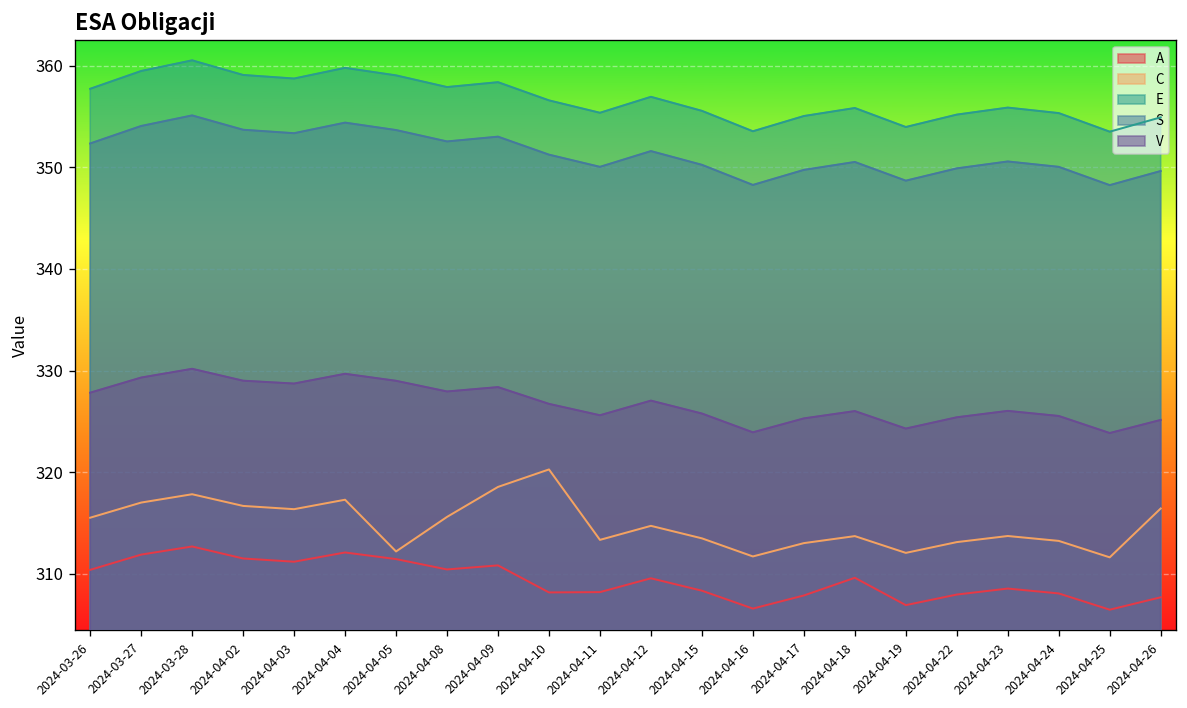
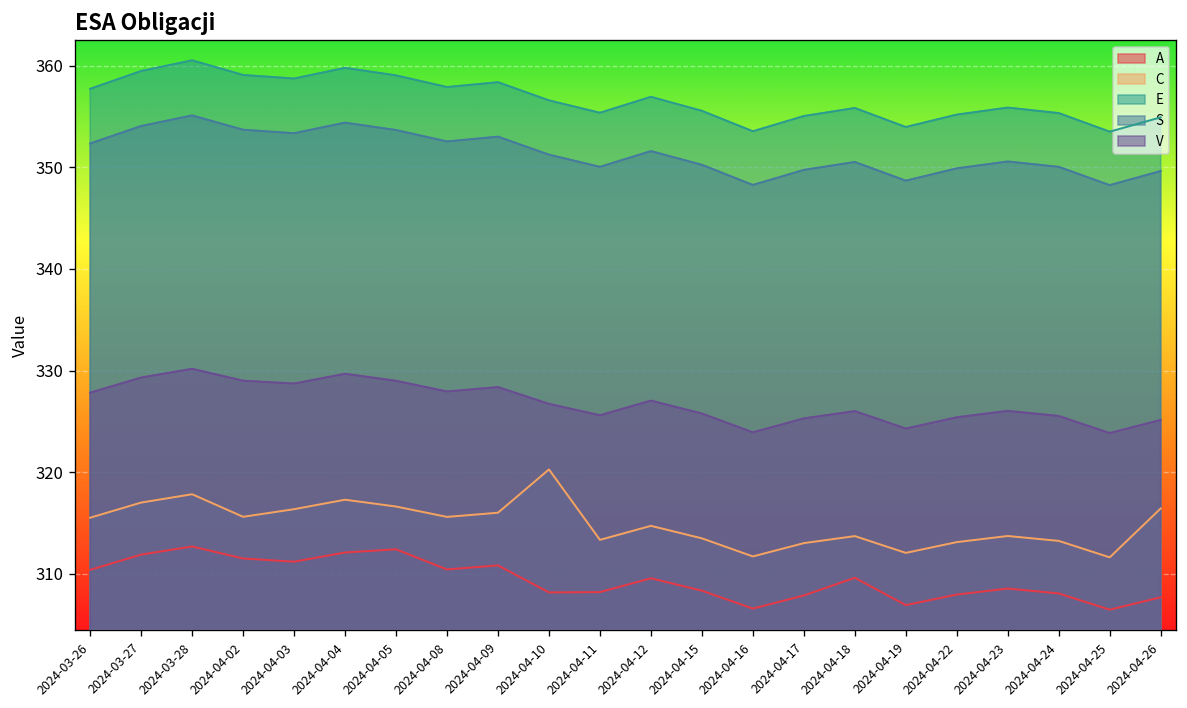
C, 2024-04-02: 317 -> 316
A, 2024-04-05: 311 -> 312
C, 2024-04-05: 312 -> 317
C, 2024-04-09: 319 -> 316
